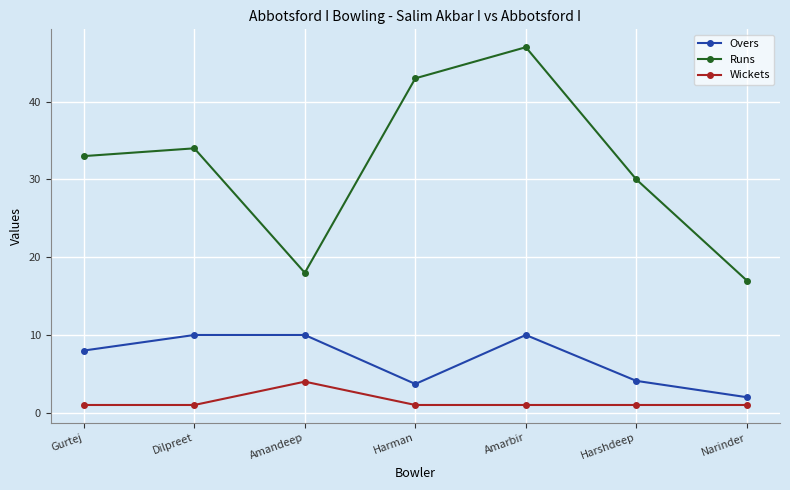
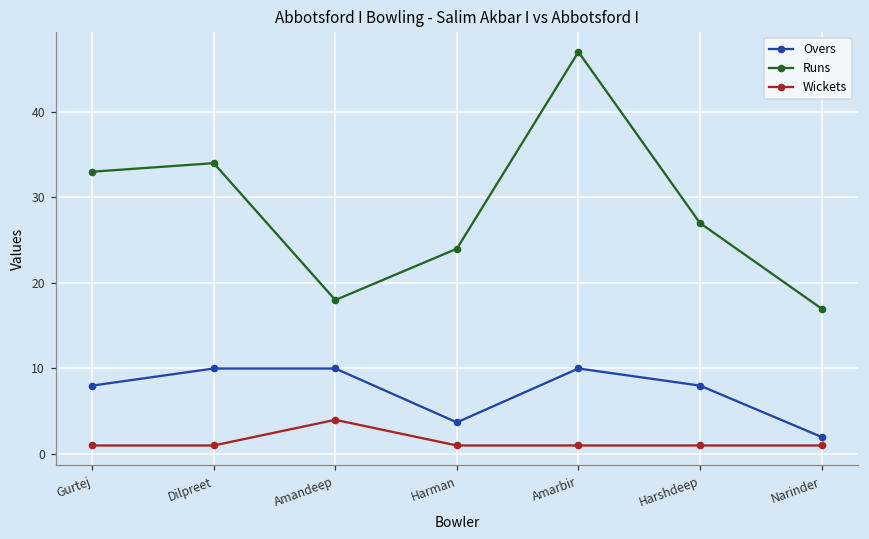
Runs, Harman: 43 -> 24
Overs, Harshdeep: 4 -> 8
Runs, Harshdeep: 30 -> 27
